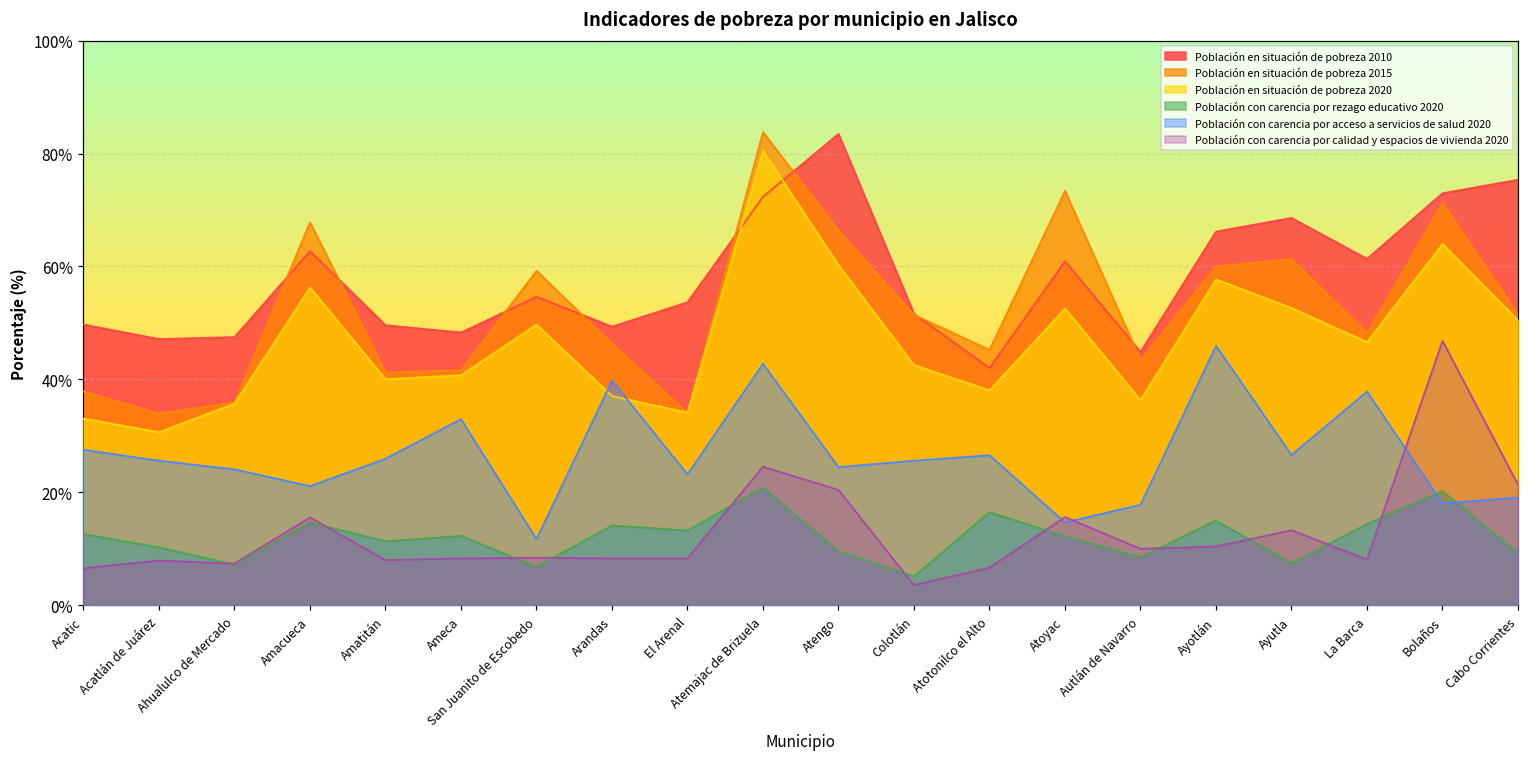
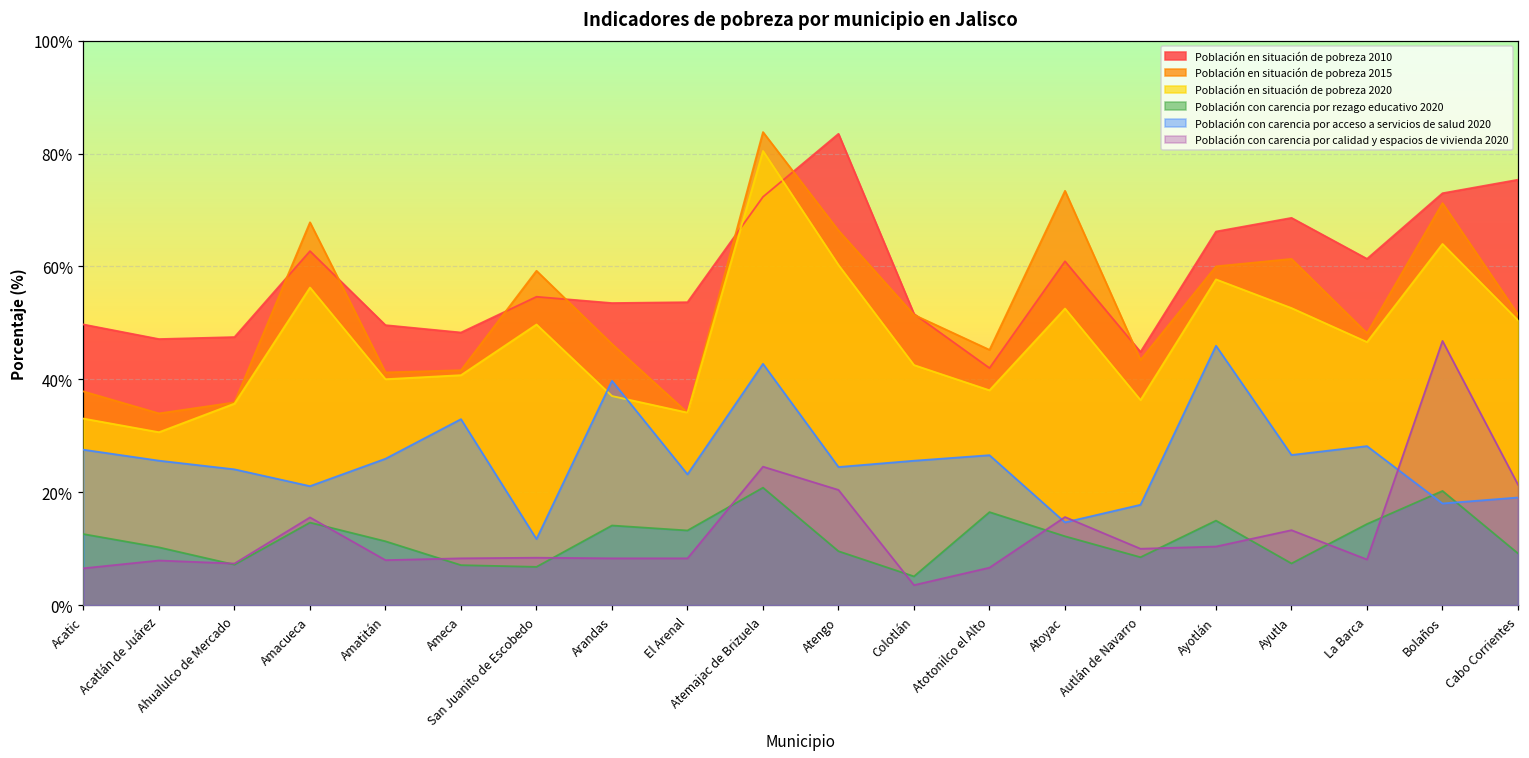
Población con carencia por rezago educativo 2020, Ameca: 12% -> 7%
Población en situación de pobreza 2010, Arandas: 49% -> 54%
Población con carencia por acceso a servicios de salud 2020, La Barca: 38% -> 28%
